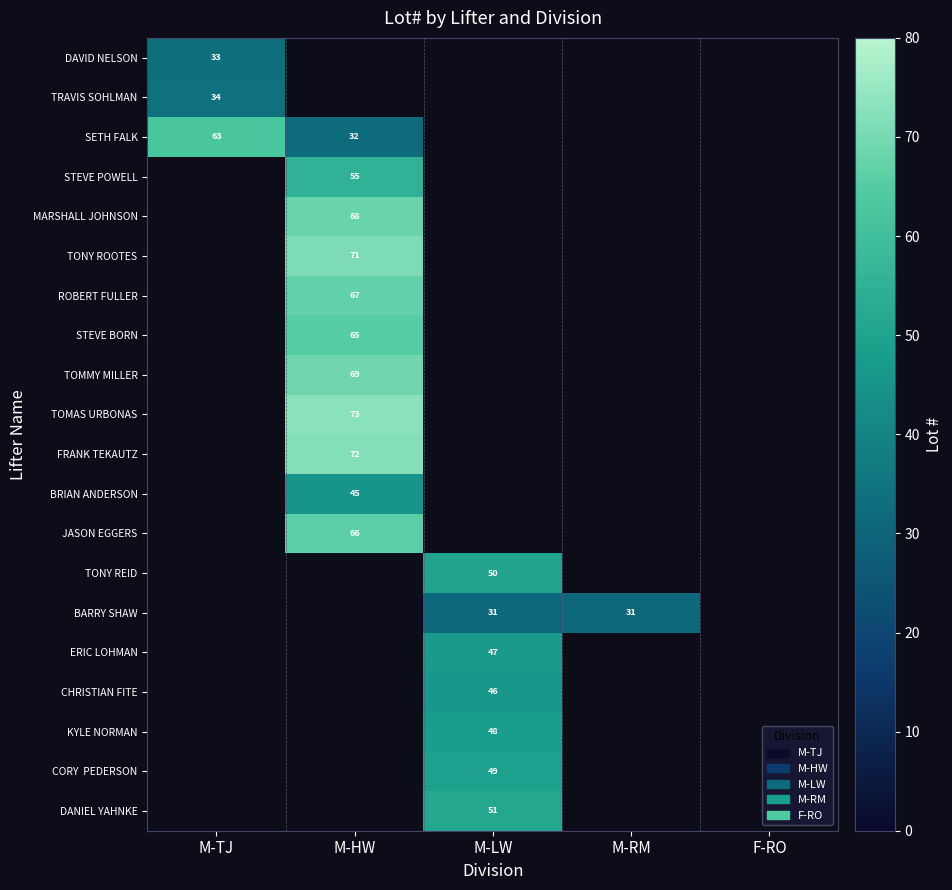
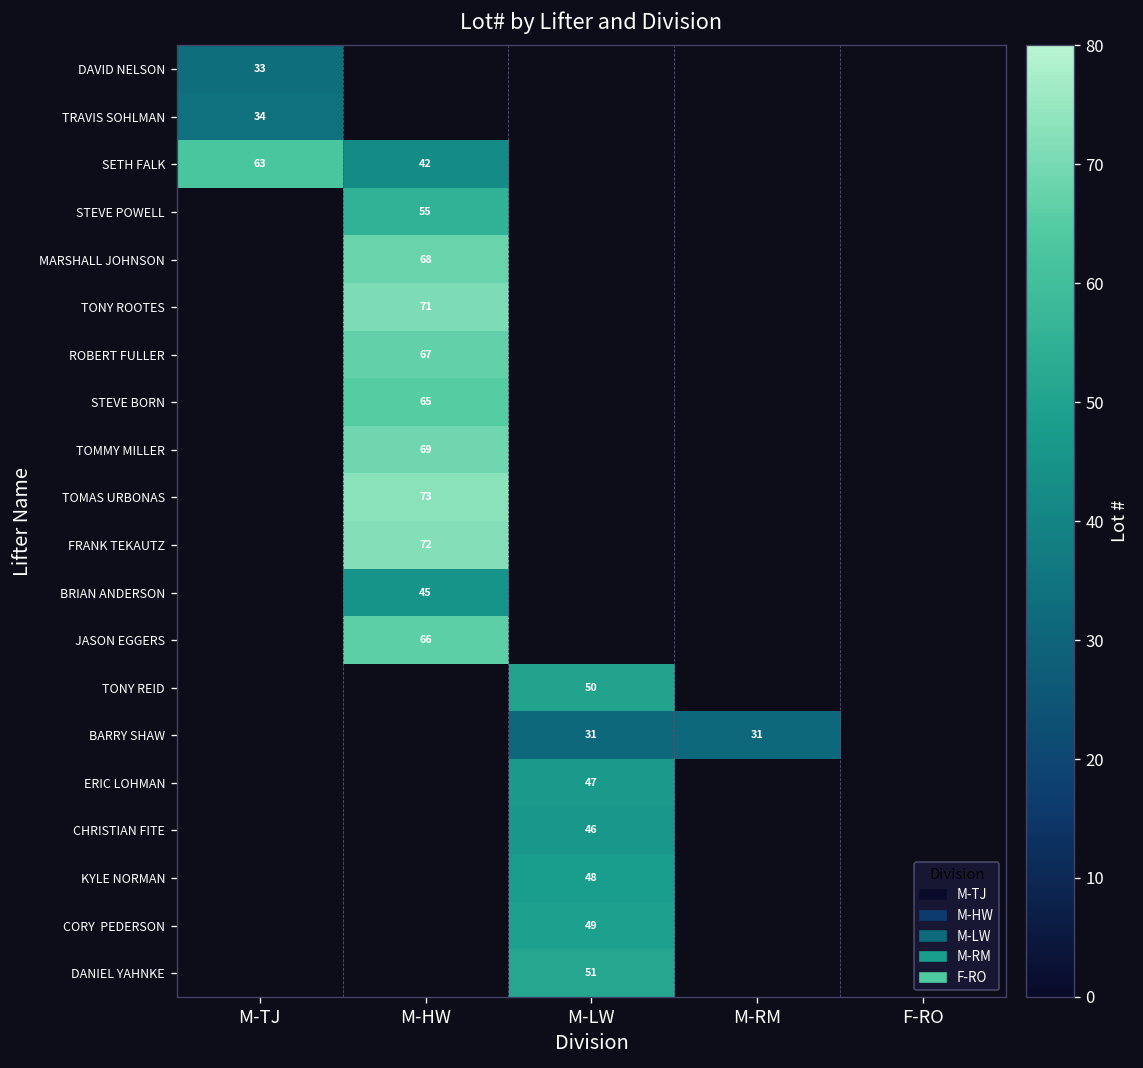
SETH FALK, M-HW: 32 -> 42
